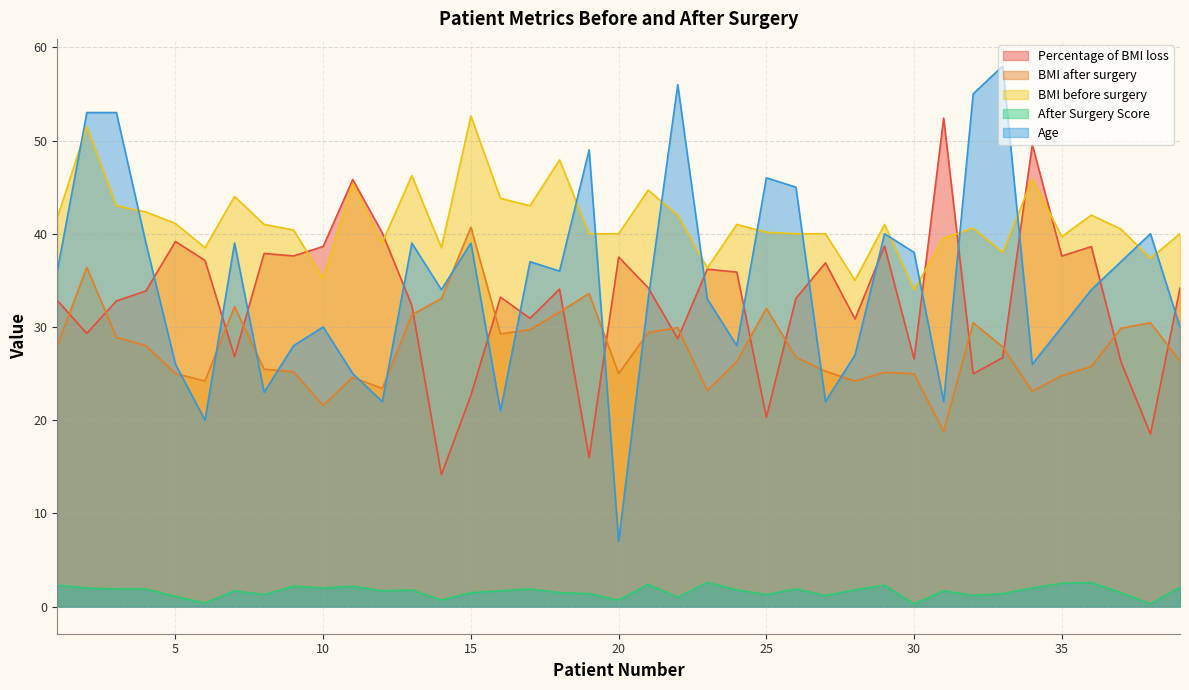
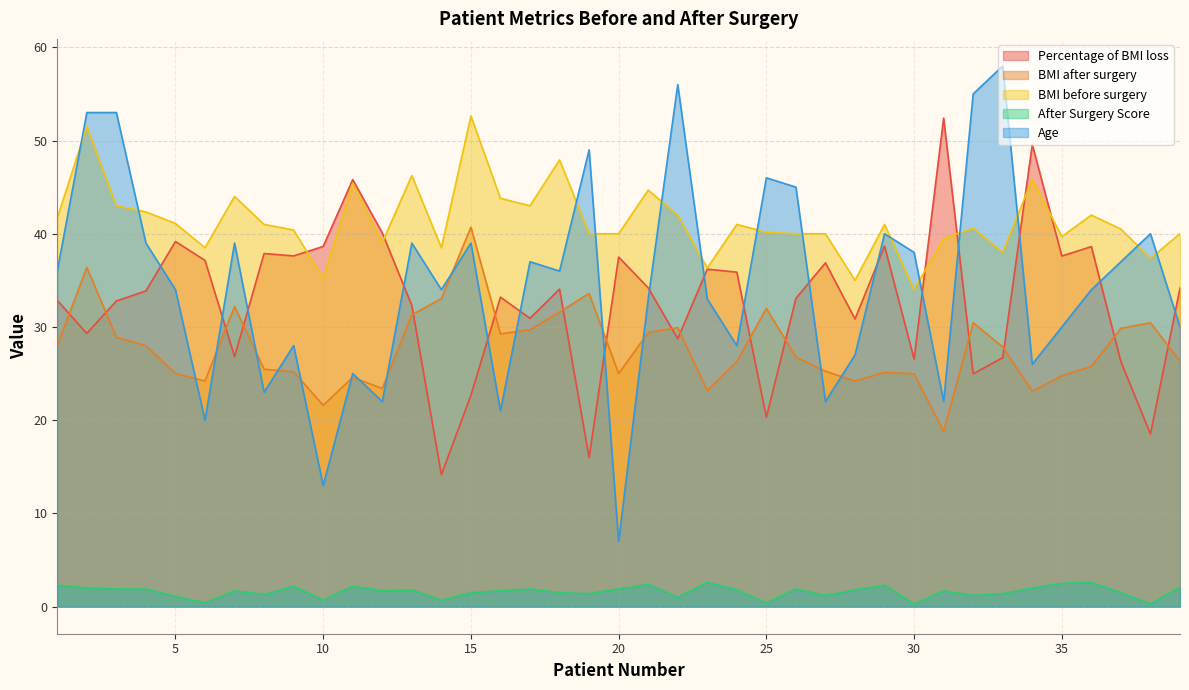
Age, 5: 26 -> 34
After Surgery Score, 10: 2 -> 1
Age, 10: 30 -> 13
After Surgery Score, 20: 1 -> 2
After Surgery Score, 25: 1 -> 0
